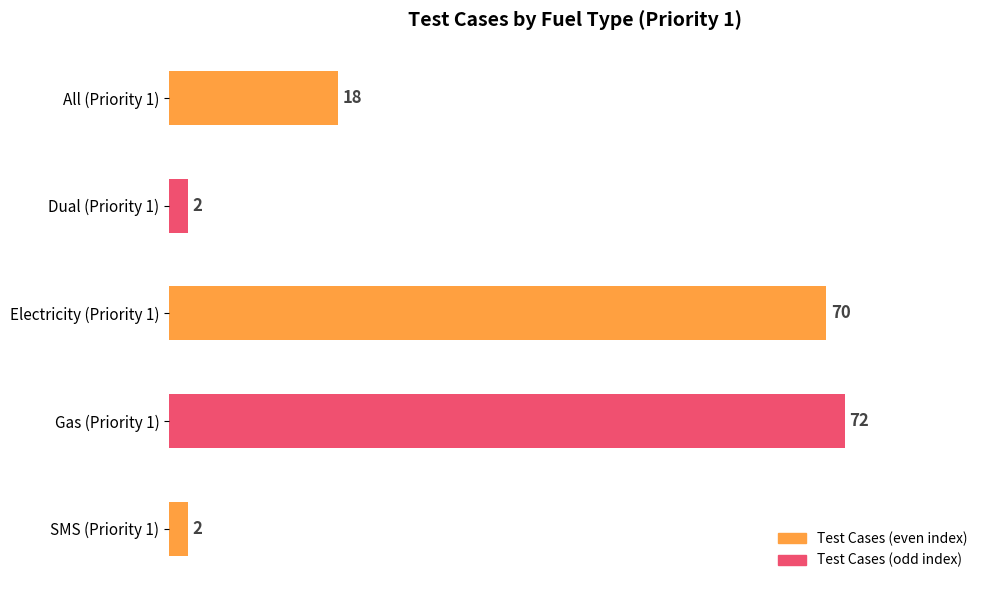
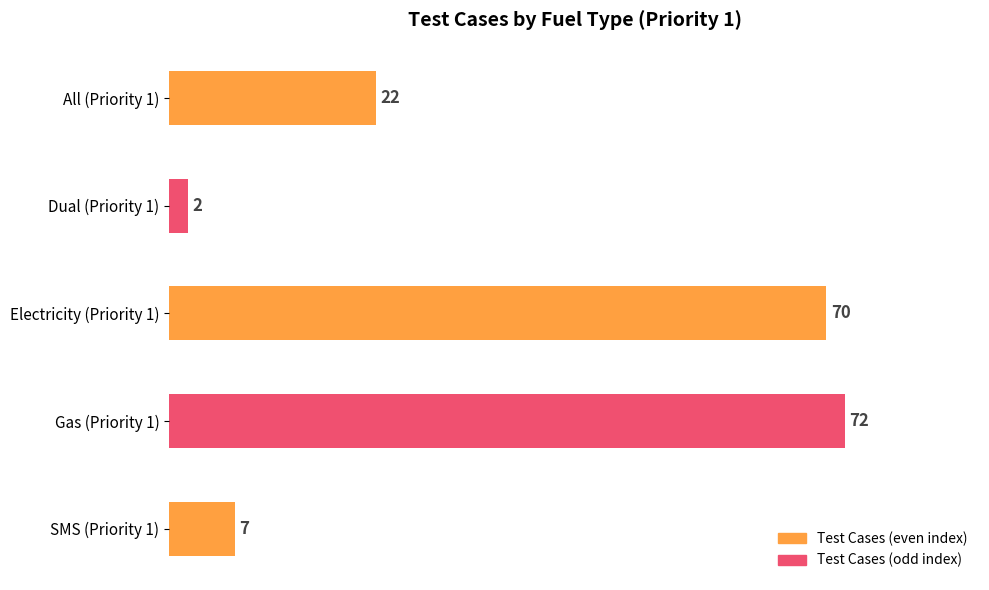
All (Priority 1): 18 -> 22
SMS (Priority 1): 2 -> 7
